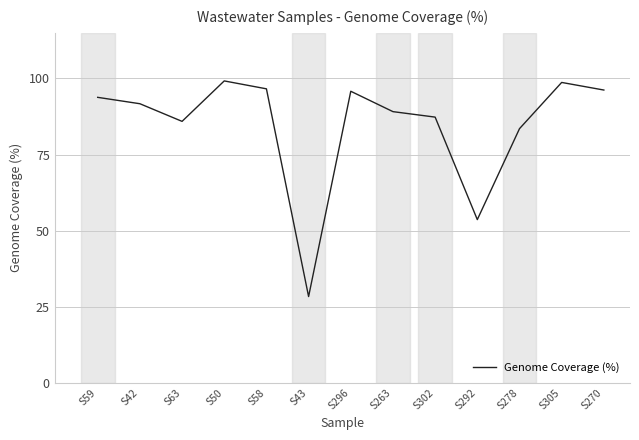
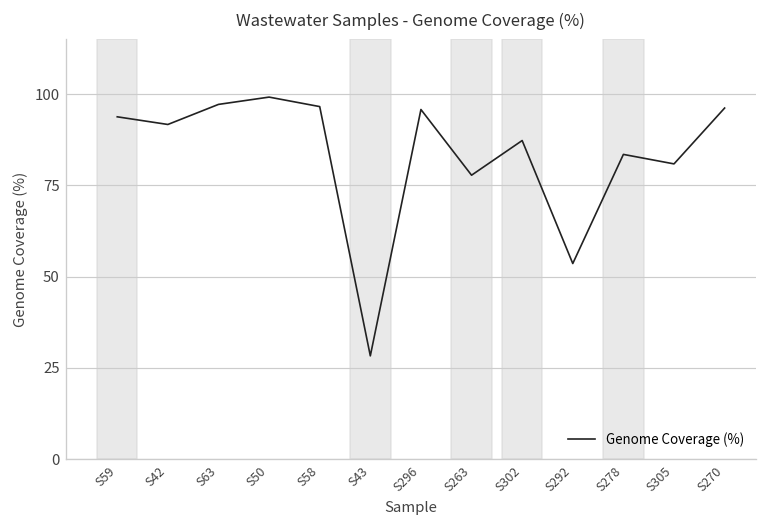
S63: 86 -> 97
S263: 89 -> 78
S305: 99 -> 81
